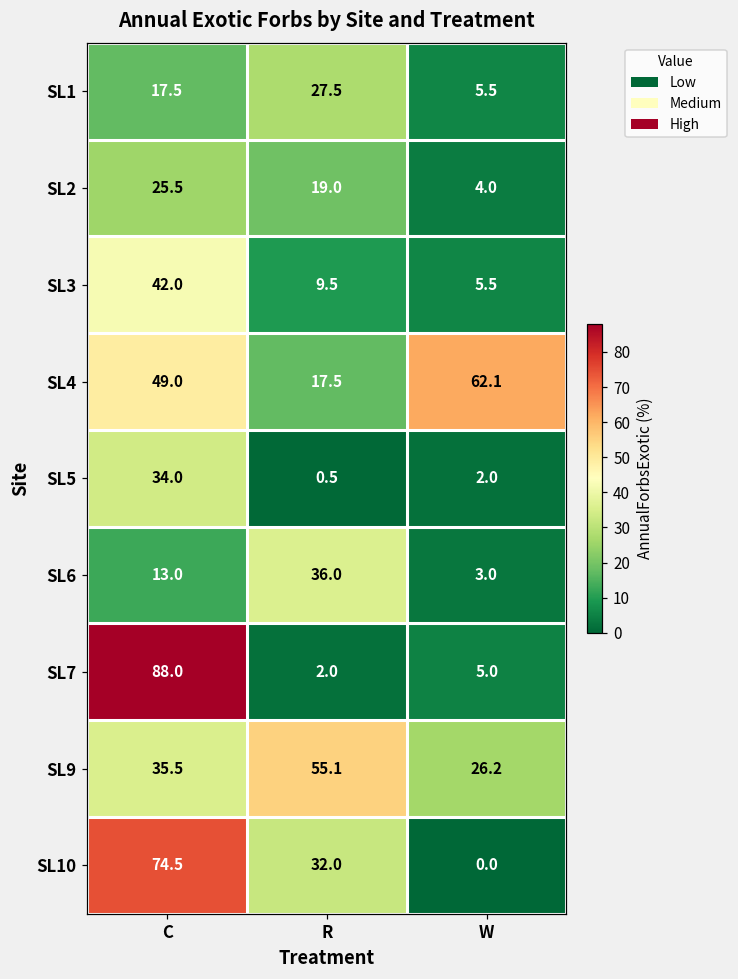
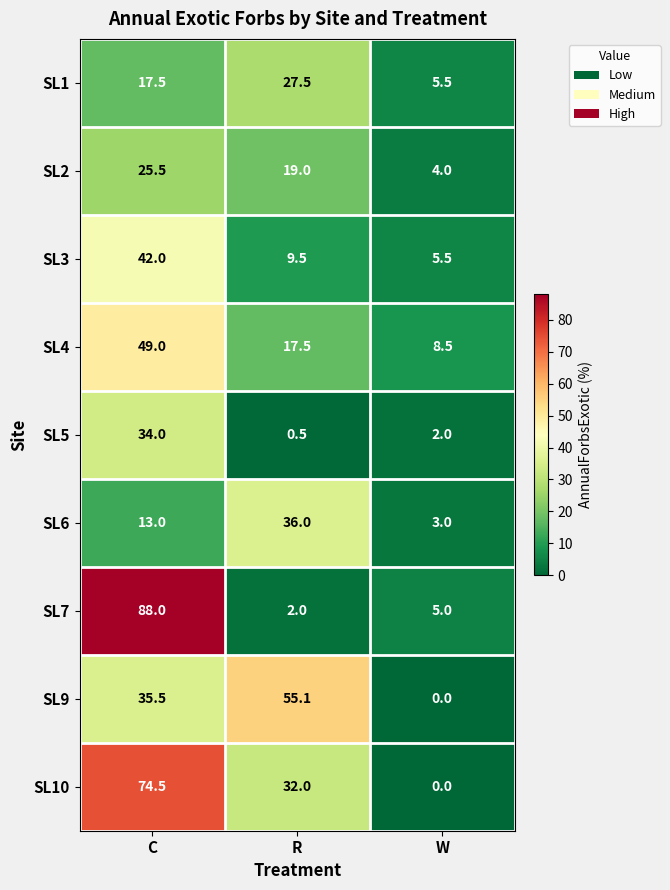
SL4, W: 62.1 -> 8.5
SL9, W: 26.2 -> 0.0
